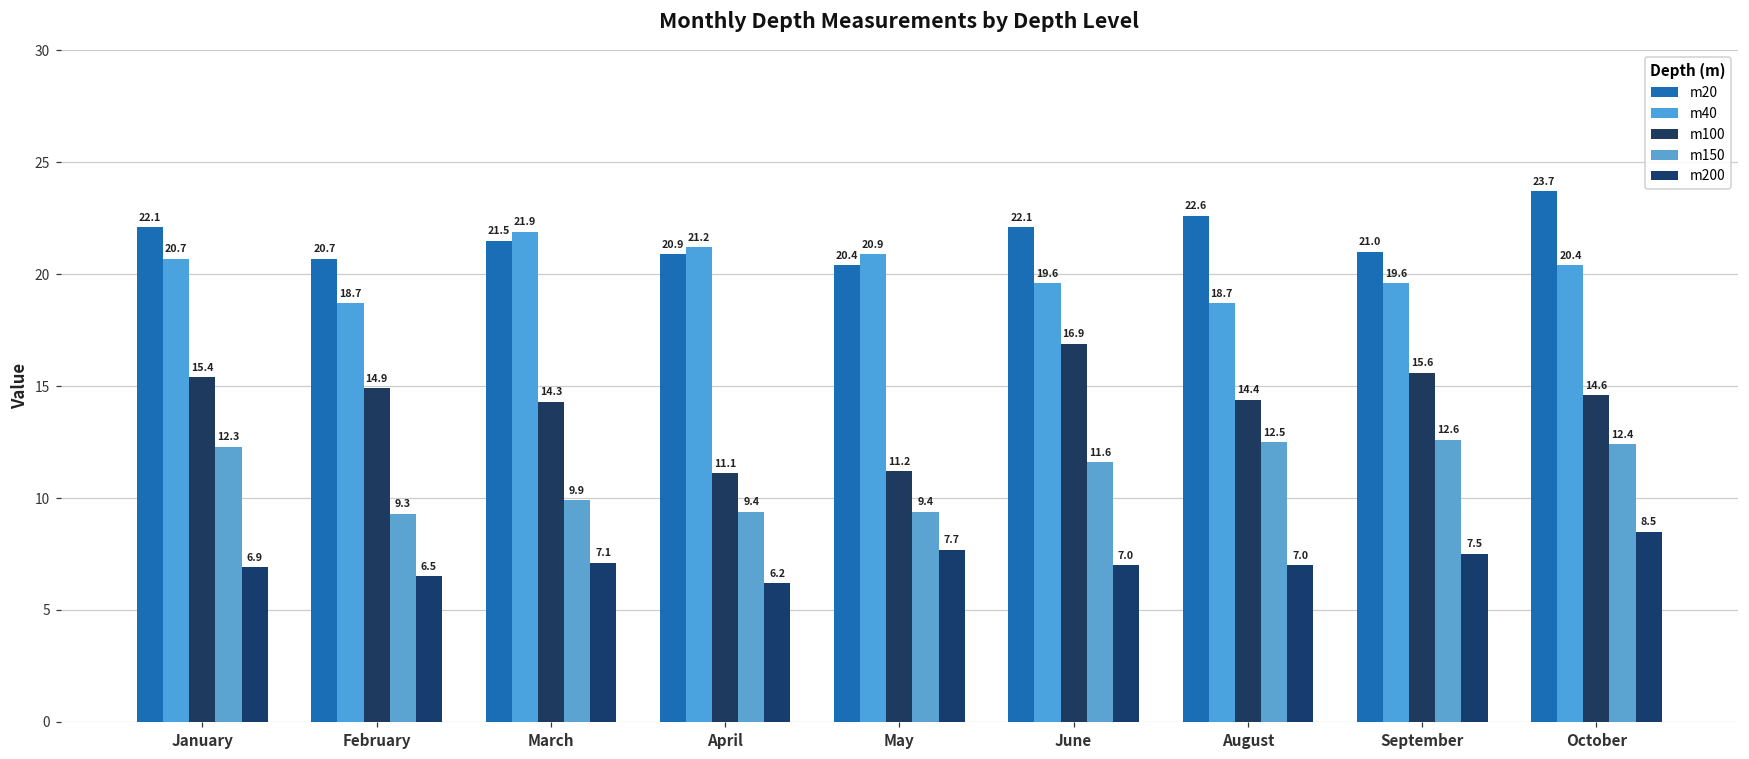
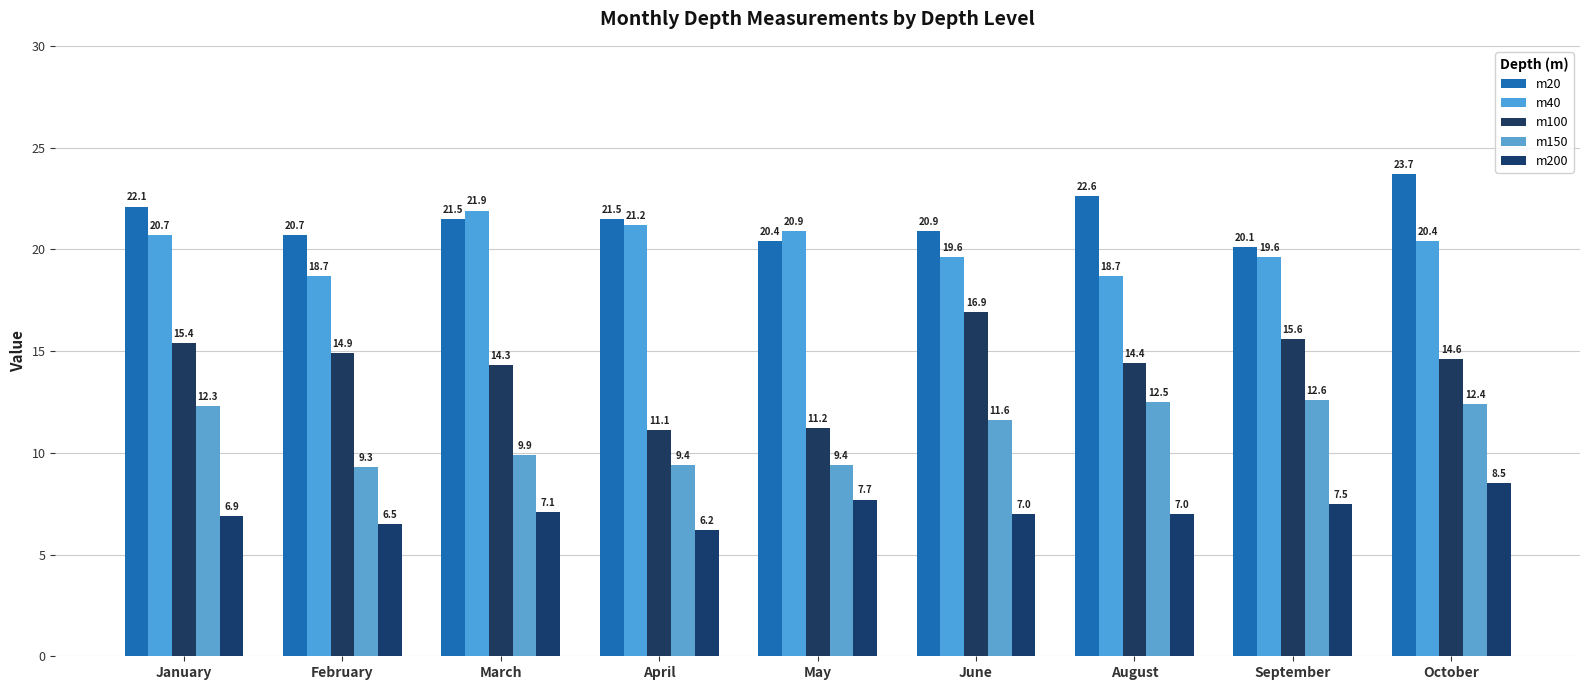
m20, April: 20.9 -> 21.5
m20, June: 22.1 -> 20.9
m20, September: 21.0 -> 20.1
